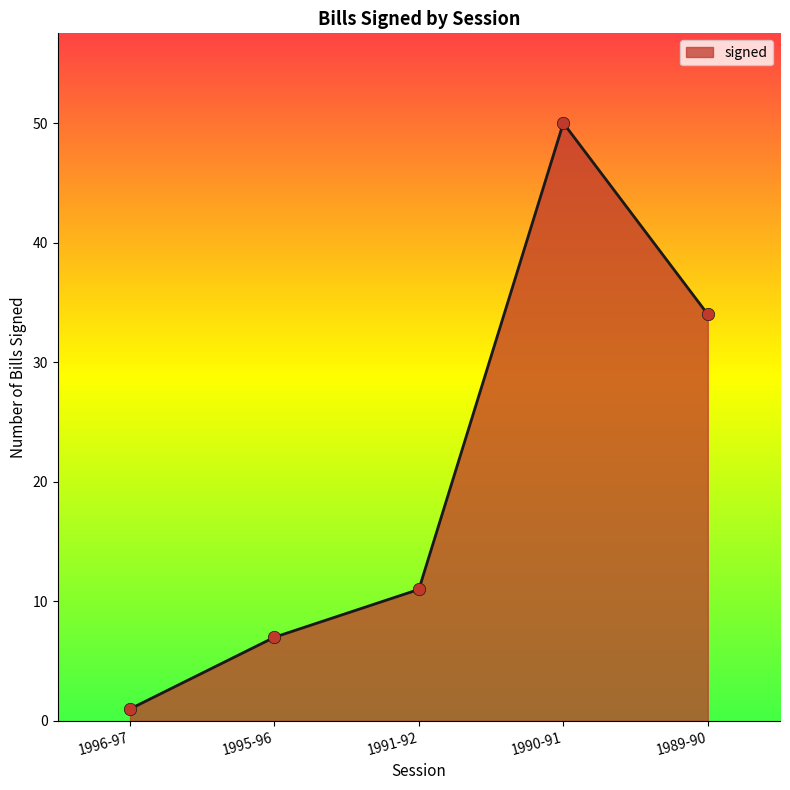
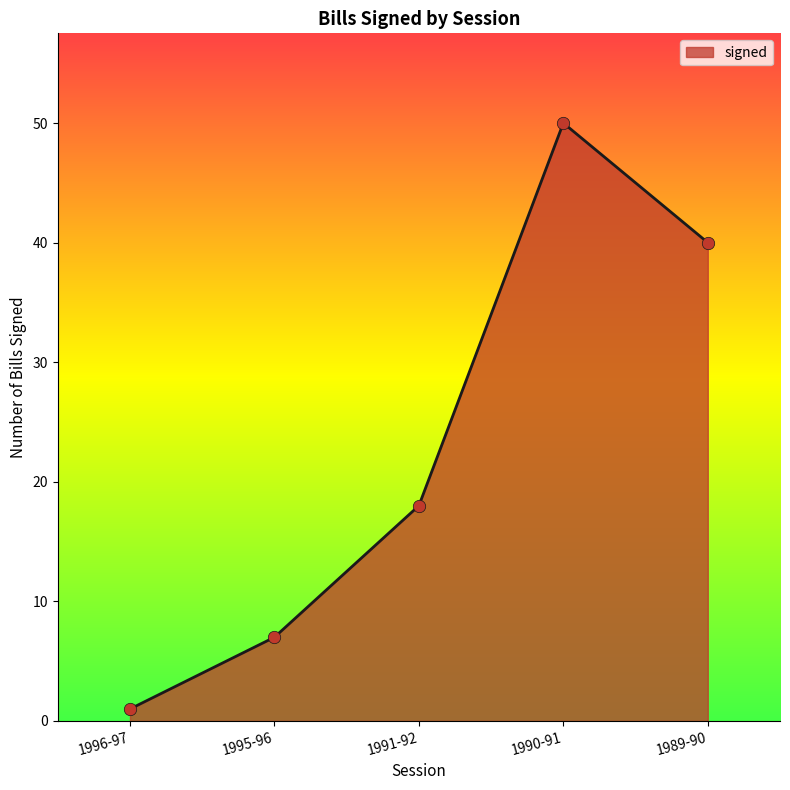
1991-92: 11 -> 18
1989-90: 34 -> 40
